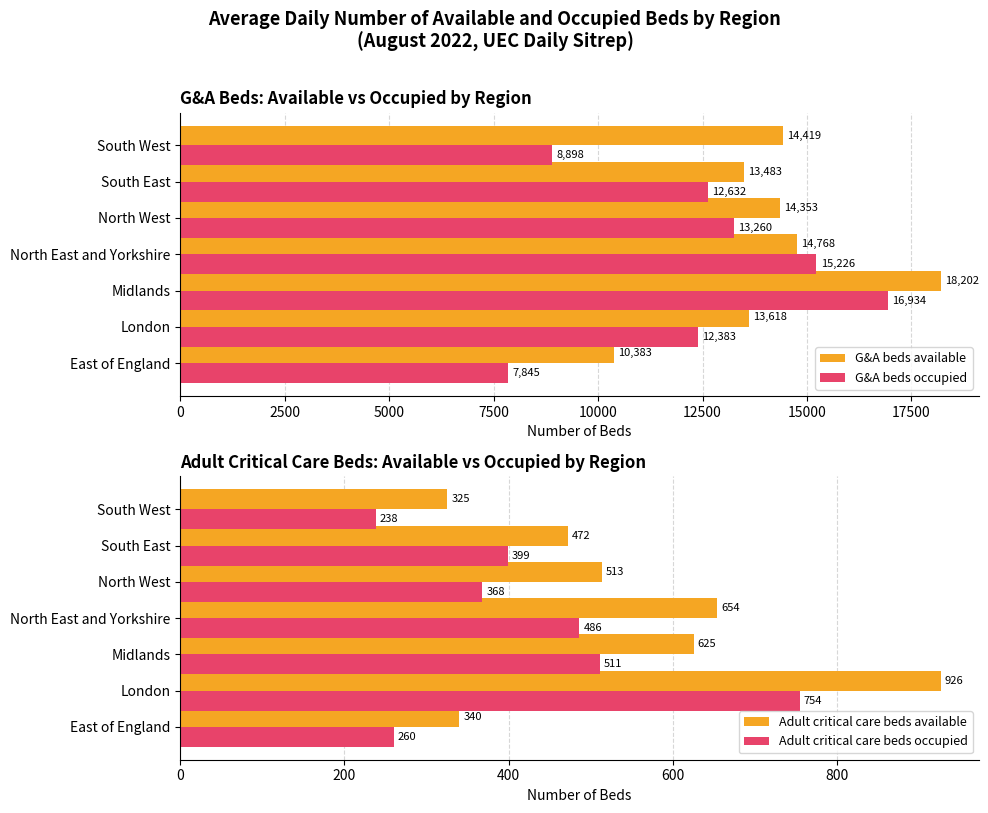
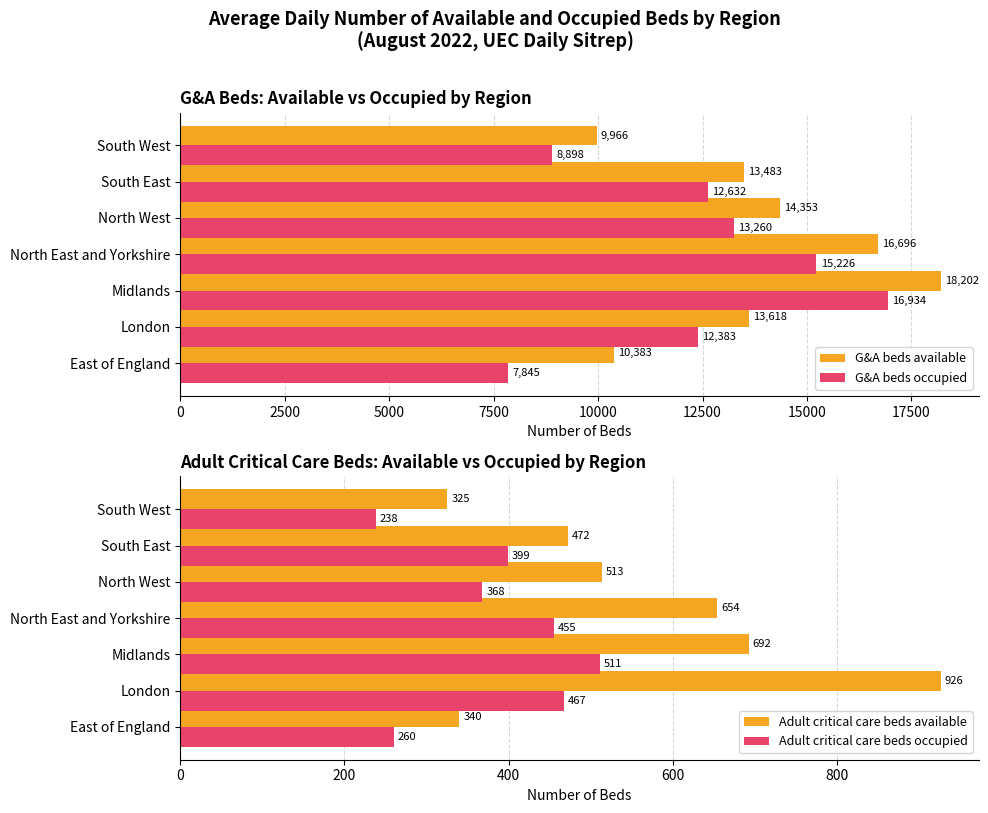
G&A Beds: Available vs Occupied by Region, G&A beds available, South West: 14,419 -> 9,966
G&A Beds: Available vs Occupied by Region, G&A beds available, North East and Yorkshire: 14,768 -> 16,696
Adult Critical Care Beds: Available vs Occupied by Region, Adult critical care beds occupied, North East and Yorkshire: 486 -> 455
Adult Critical Care Beds: Available vs Occupied by Region, Adult critical care beds available, Midlands: 625 -> 692
Adult Critical Care Beds: Available vs Occupied by Region, Adult critical care beds occupied, London: 754 -> 467
